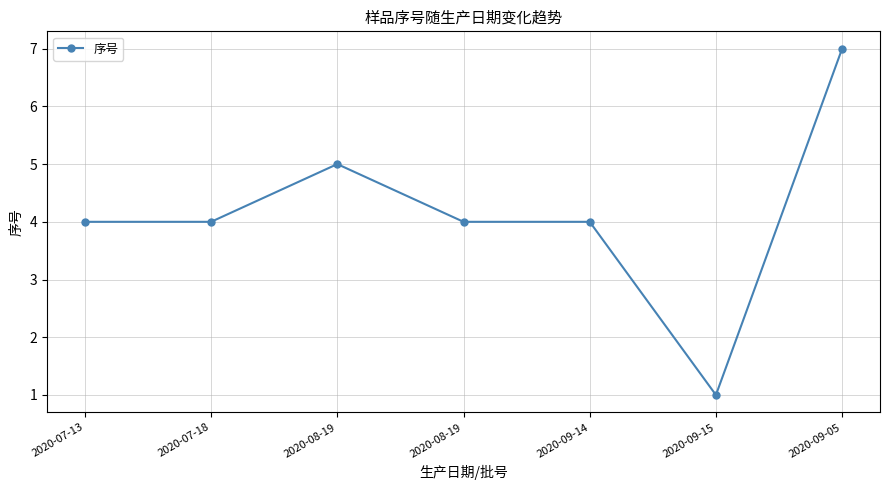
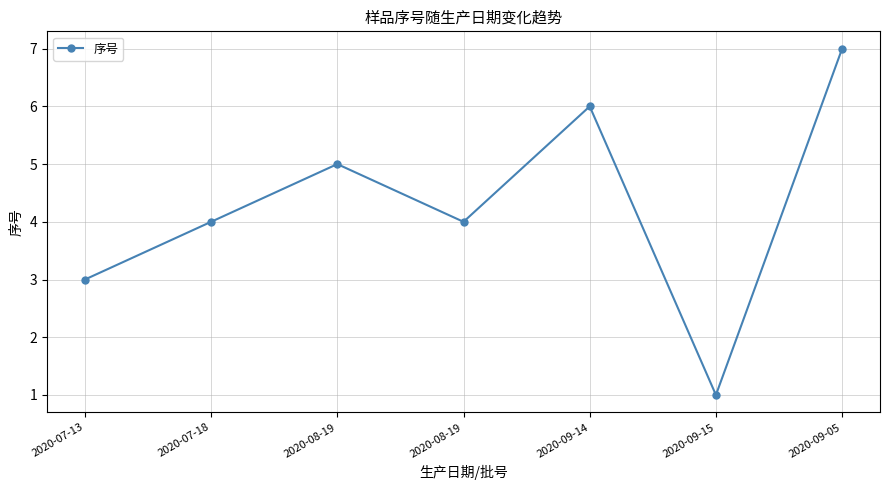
2020-07-13: 4 -> 3
2020-09-14: 4 -> 6
